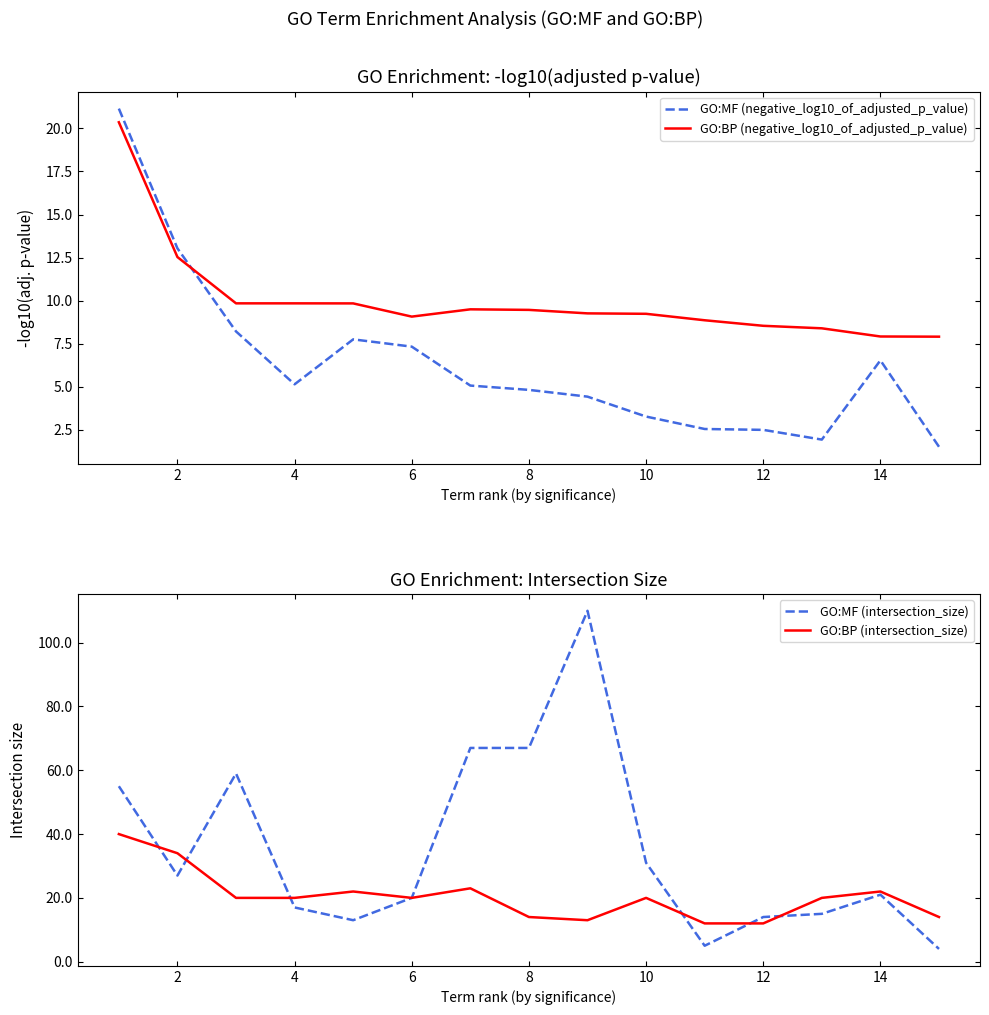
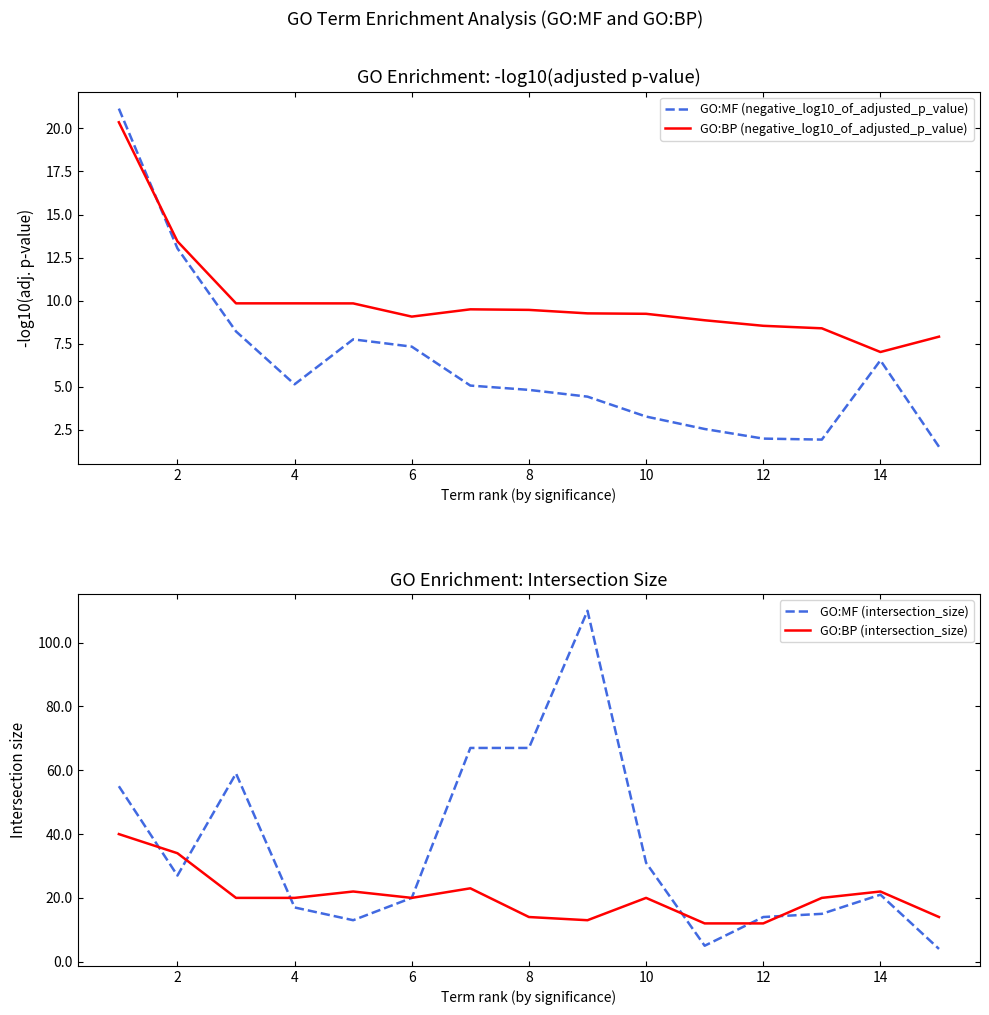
GO Enrichment: -log10(adjusted p-value), GO:BP (negative_log10_of_adjusted_p_value), 2: 12.5 -> 13.4
GO Enrichment: -log10(adjusted p-value), GO:MF (negative_log10_of_adjusted_p_value), 12: 2.5 -> 2.0
GO Enrichment: -log10(adjusted p-value), GO:BP (negative_log10_of_adjusted_p_value), 14: 7.9 -> 7.0
